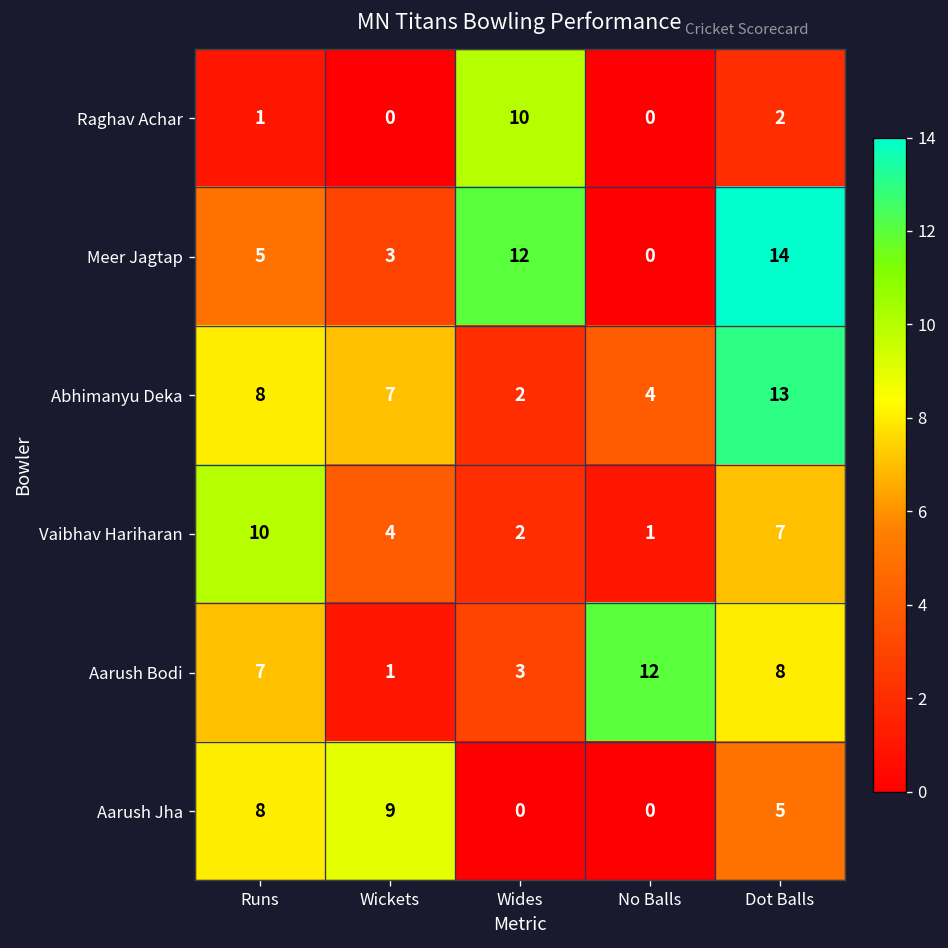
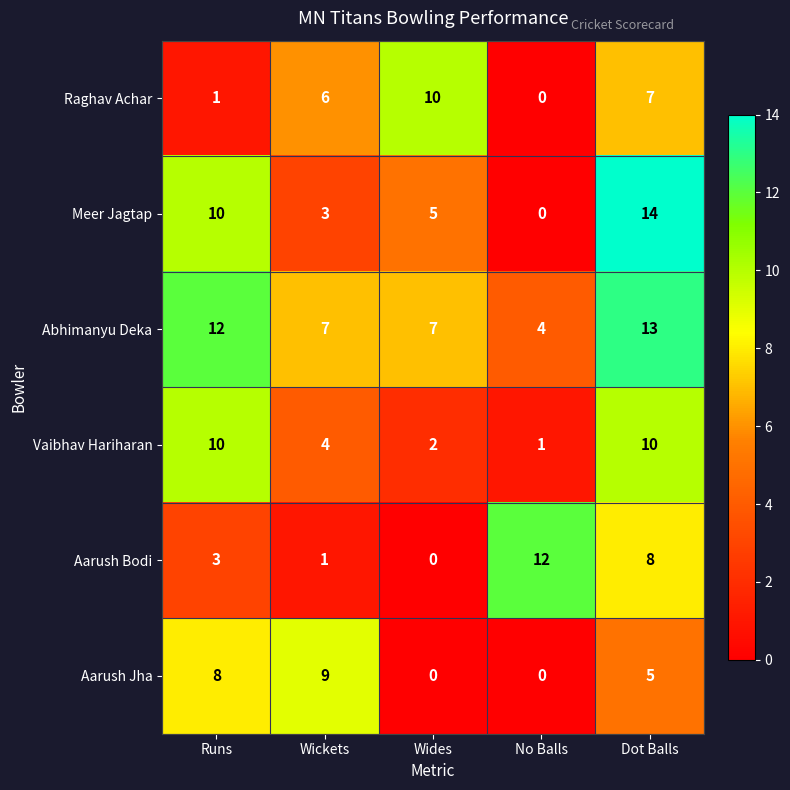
Raghav Achar, Wickets: 0 -> 6
Raghav Achar, Dot Balls: 2 -> 7
Meer Jagtap, Runs: 5 -> 10
Meer Jagtap, Wides: 12 -> 5
Abhimanyu Deka, Runs: 8 -> 12
Abhimanyu Deka, Wides: 2 -> 7
Vaibhav Hariharan, Dot Balls: 7 -> 10
Aarush Bodi, Runs: 7 -> 3
Aarush Bodi, Wides: 3 -> 0
